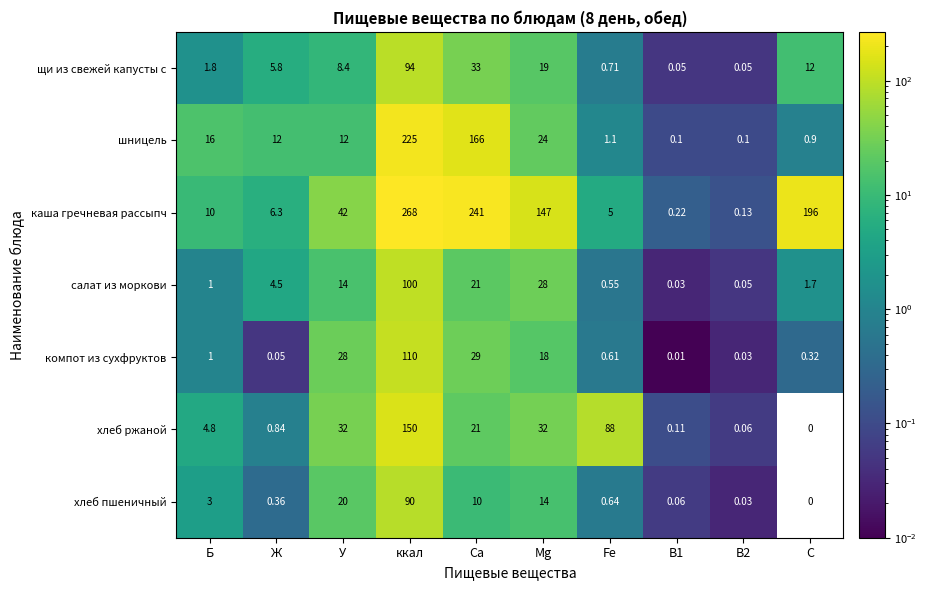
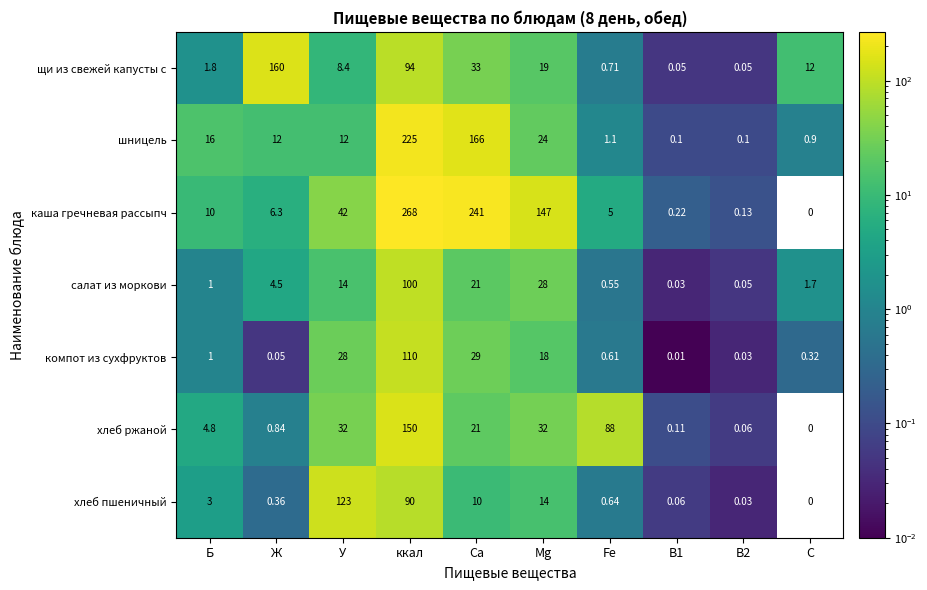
щи из свежей капусты с, Ж: 5.8 -> 160
каша гречневая рассыпч, C: 196 -> 0
хлеб пшеничный, У: 20 -> 123
